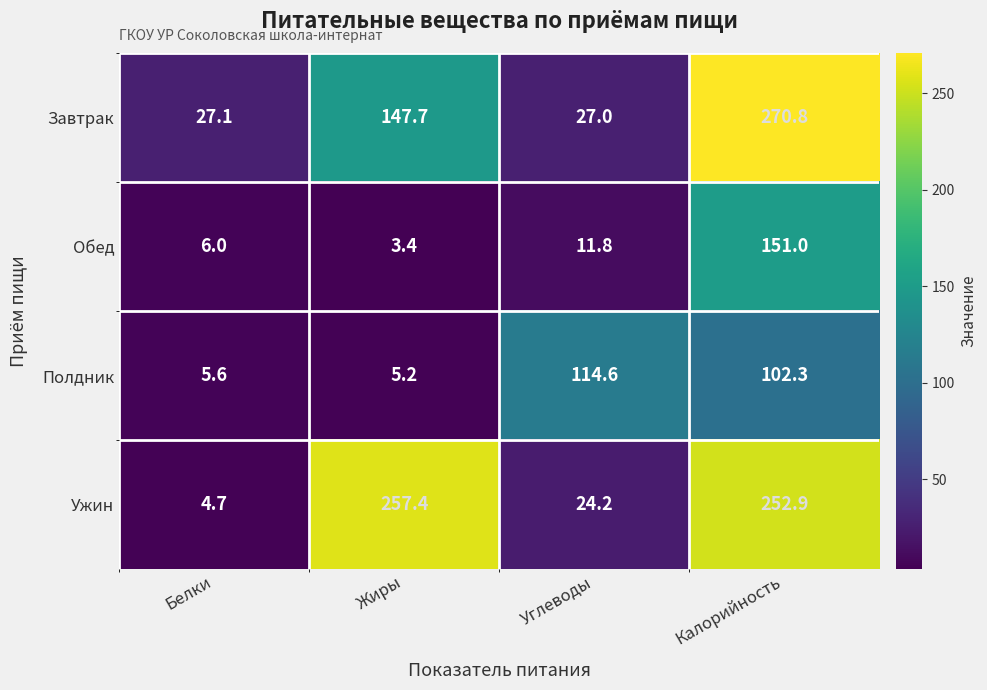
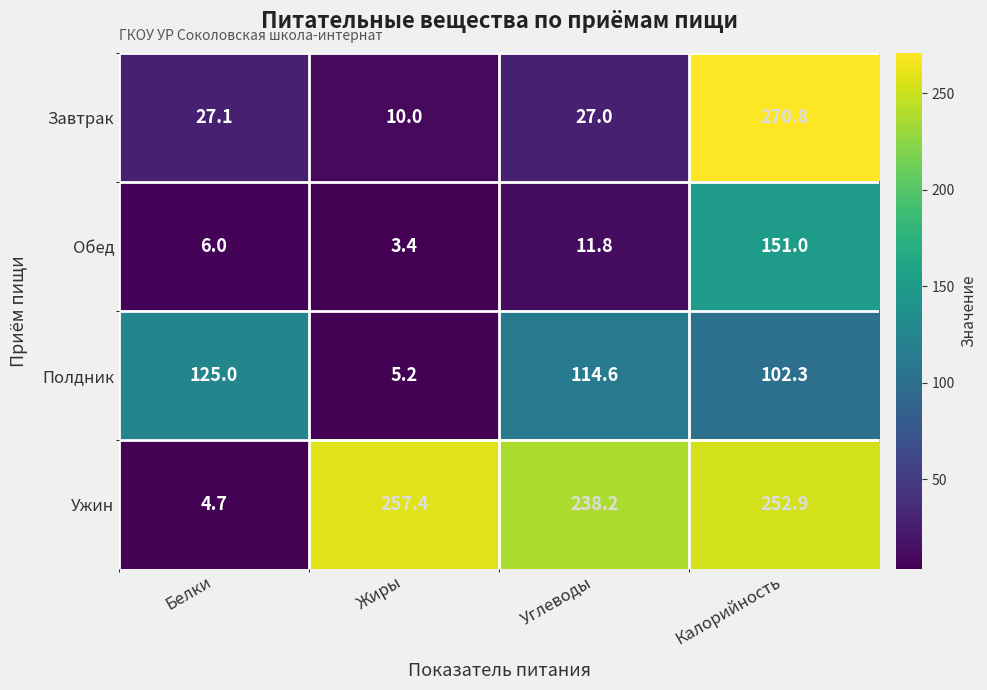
Завтрак, Жиры: 147.7 -> 10.0
Полдник, Белки: 5.6 -> 125.0
Ужин, Углеводы: 24.2 -> 238.2
